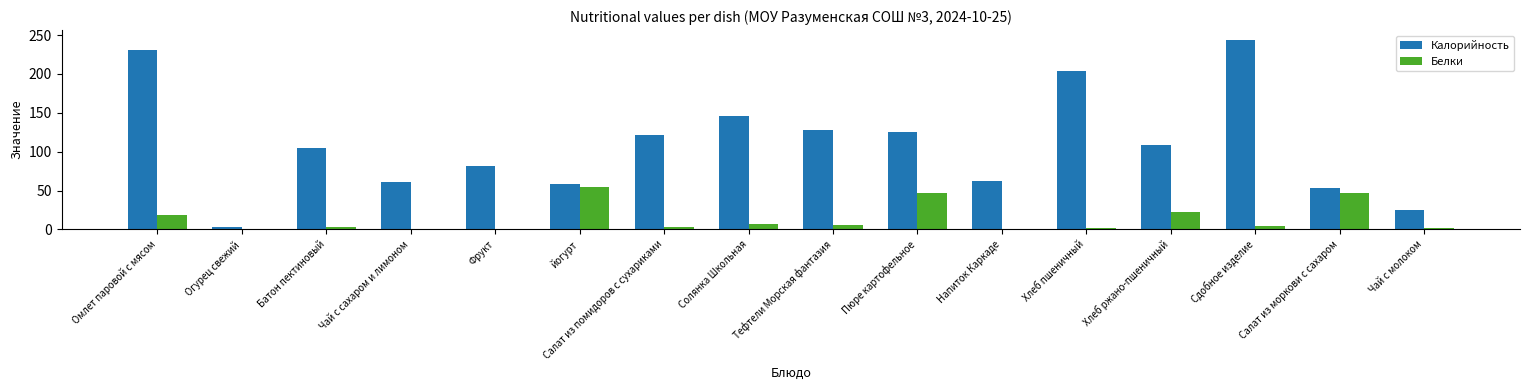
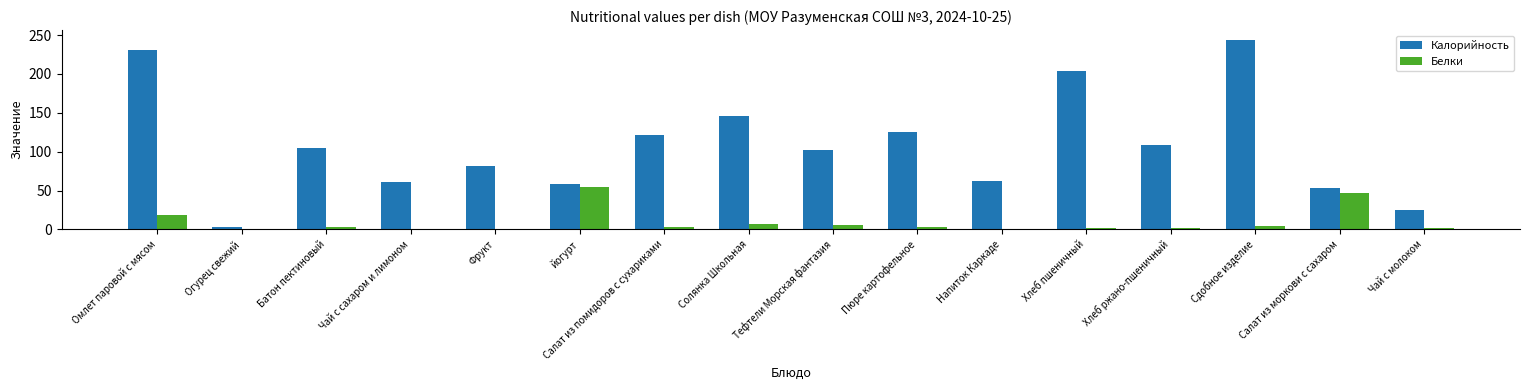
Калорийность, Тефтели Морская фантазия: 130 -> 100
Белки, Пюре картофельное: 50 -> 0
Белки, Хлеб ржано-пшеничный: 20 -> 0
